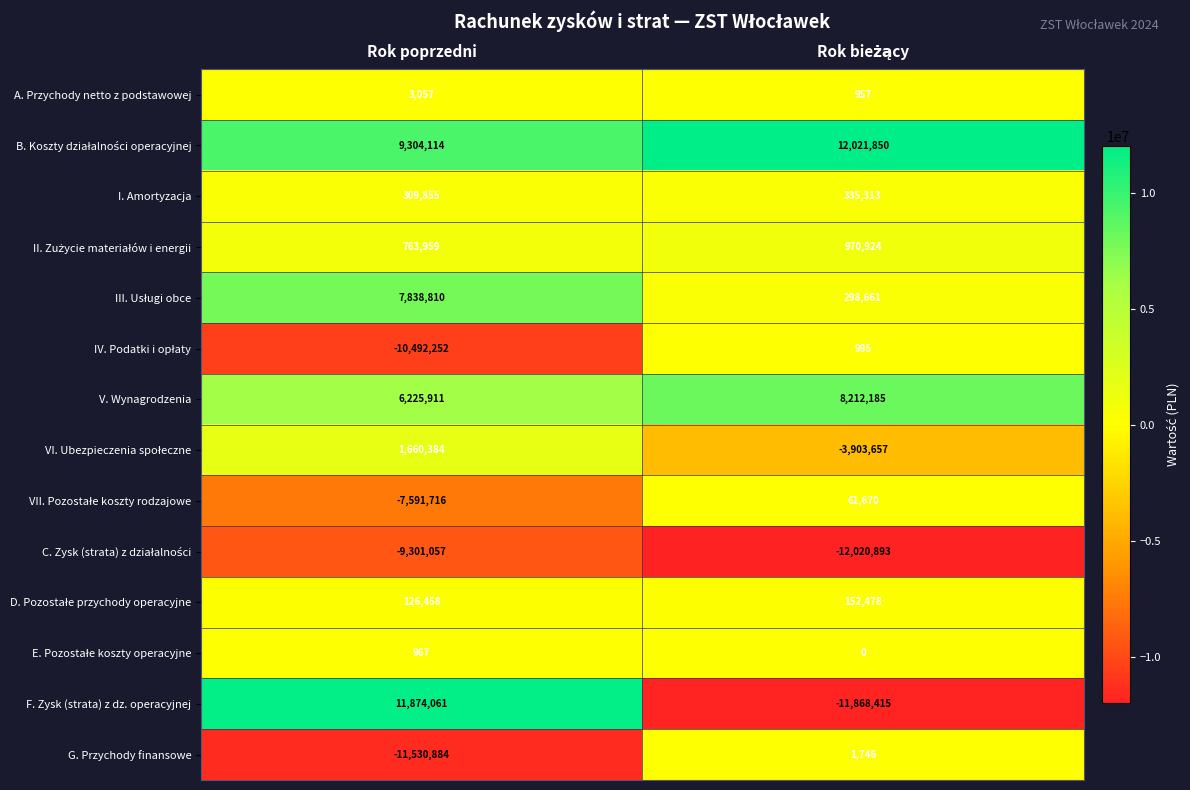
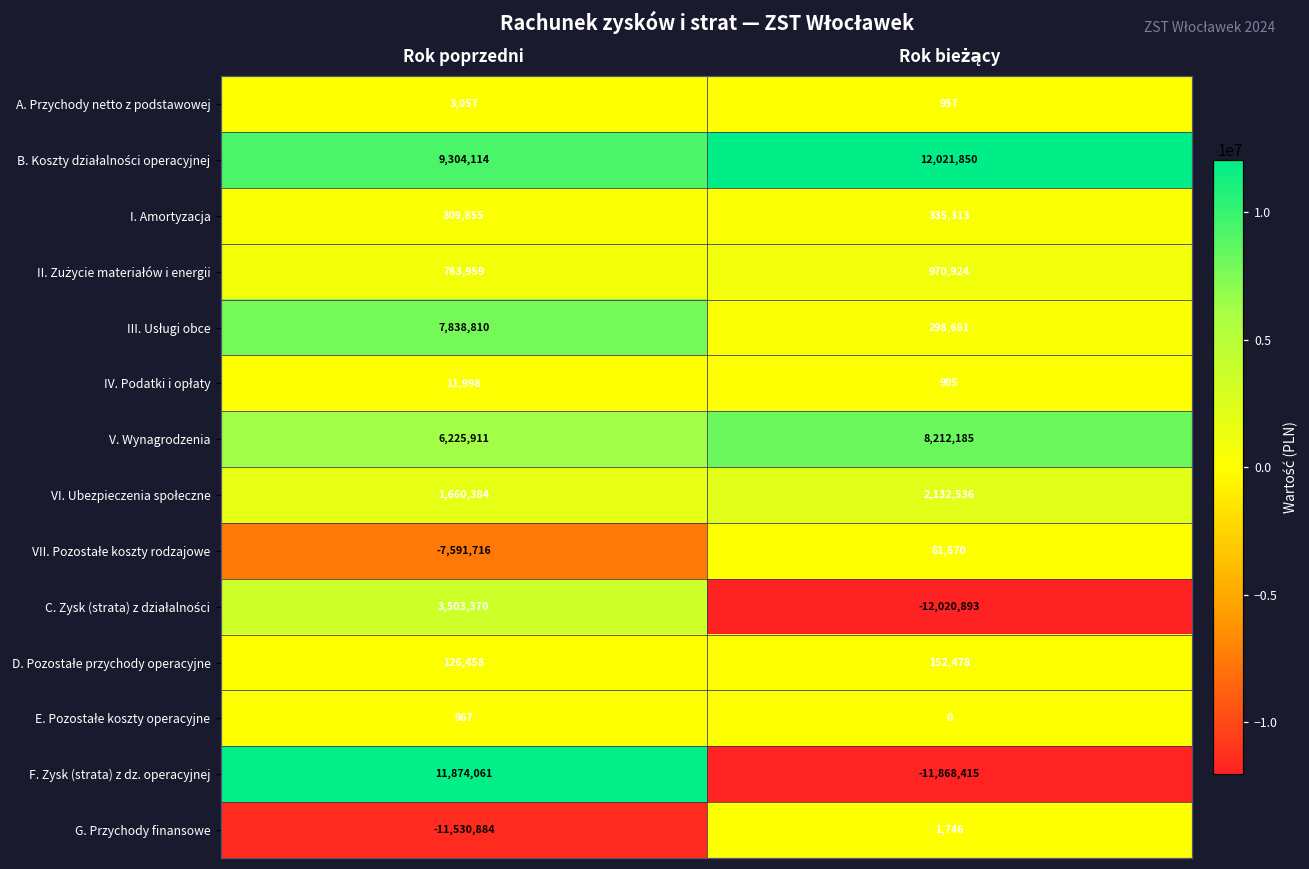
IV. Podatki i opłaty, Rok poprzedni: -10,492,252 -> 11,998
VI. Ubezpieczenia społeczne, Rok bieżący: -3,903,657 -> 2,132,536
C. Zysk (strata) z działalności, Rok poprzedni: -9,301,057 -> 3,503,370
